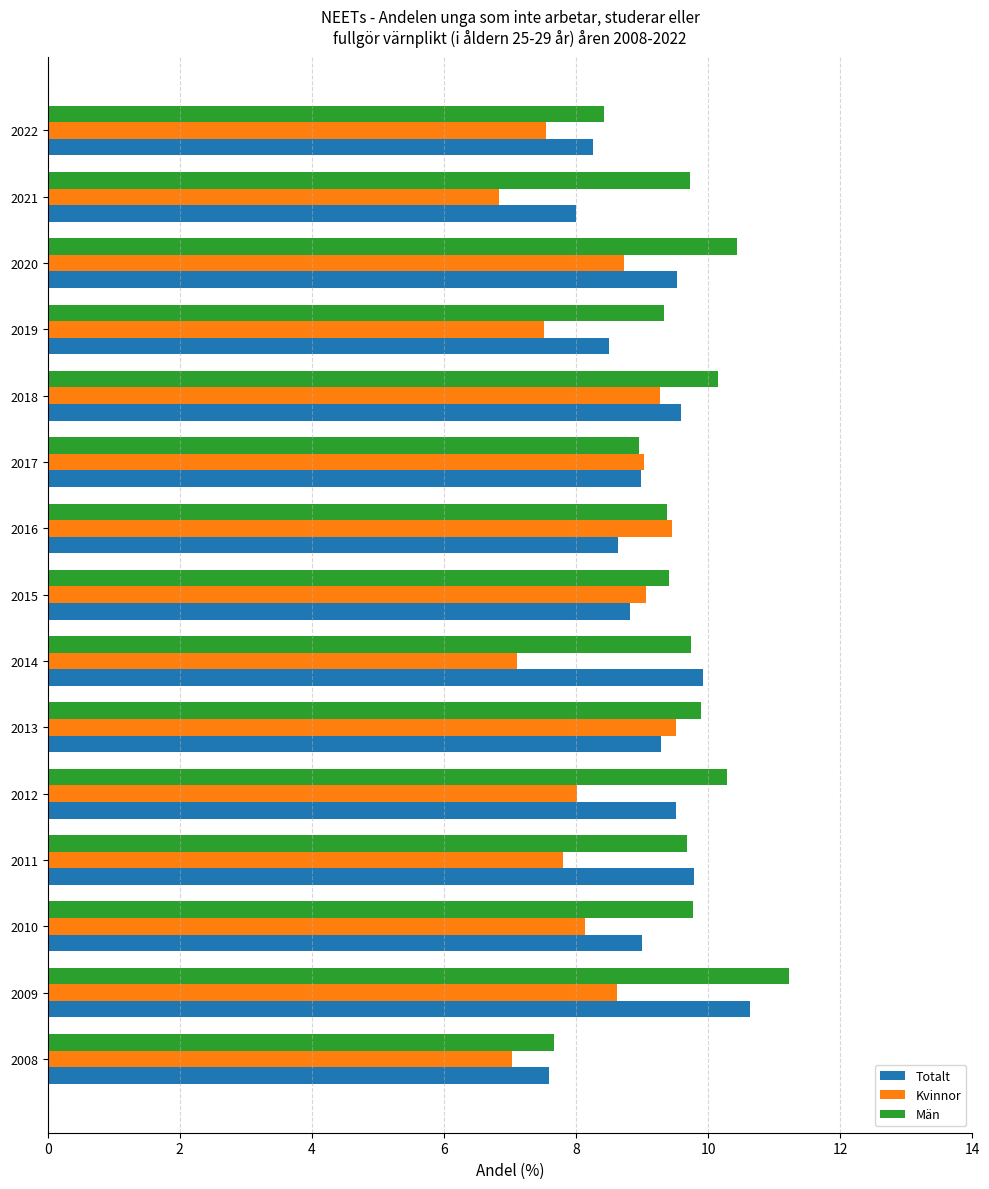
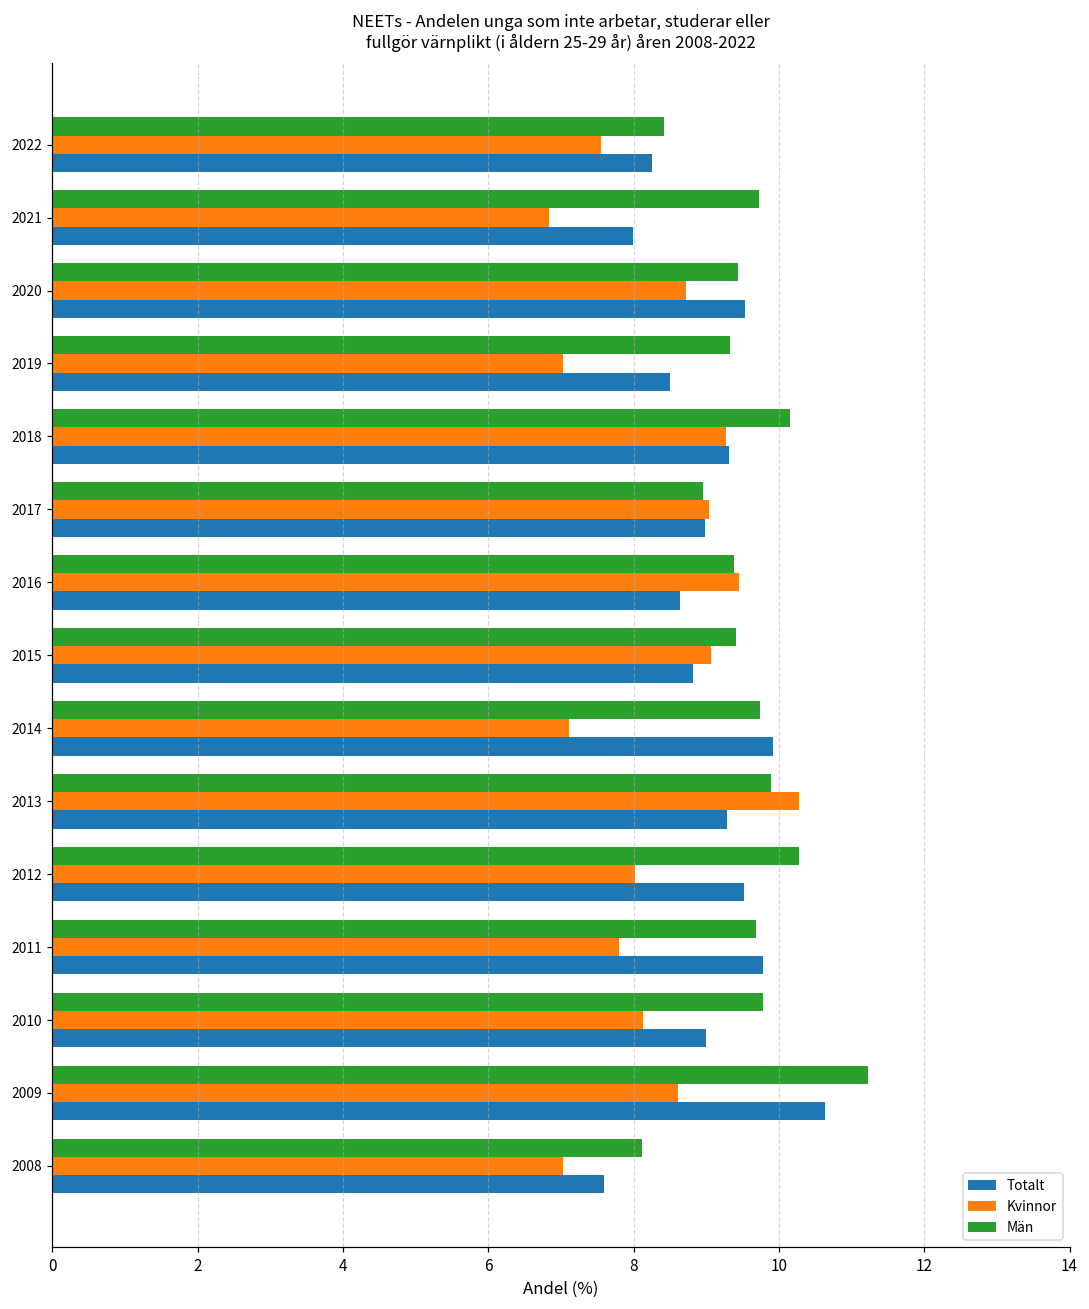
Män, 2020: 10.4 -> 9.4
Kvinnor, 2019: 7.5 -> 7.0
Totalt, 2018: 9.6 -> 9.3
Kvinnor, 2013: 9.5 -> 10.3
Män, 2008: 7.7 -> 8.1
